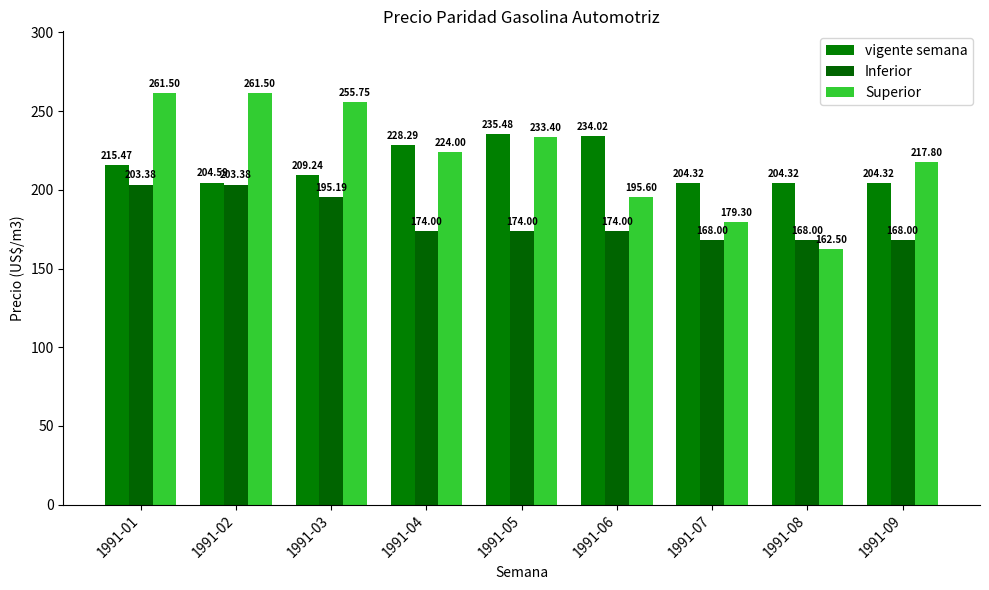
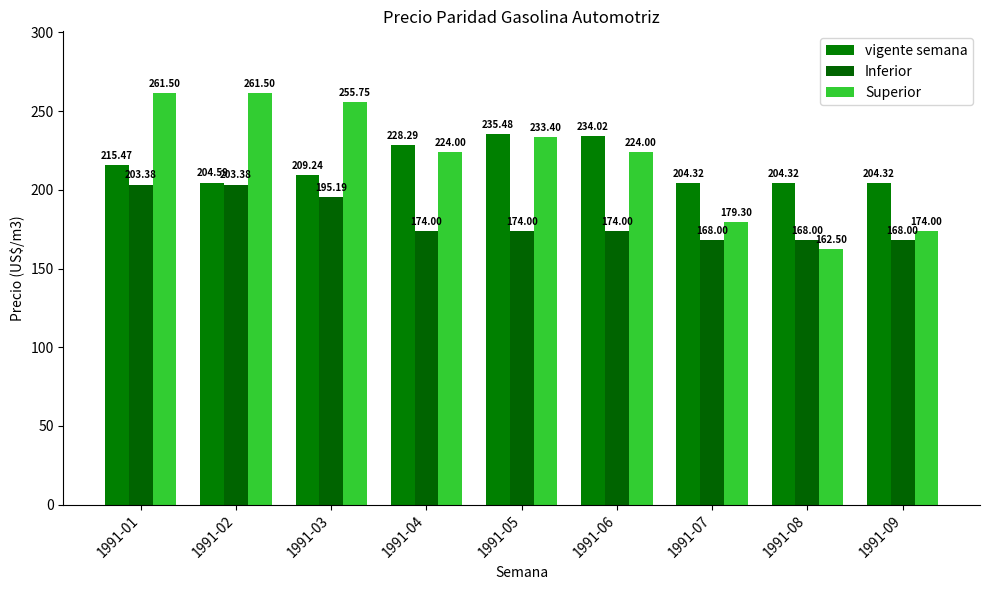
Superior, 1991-06: 195.60 -> 224.00
Superior, 1991-09: 217.80 -> 174.00
